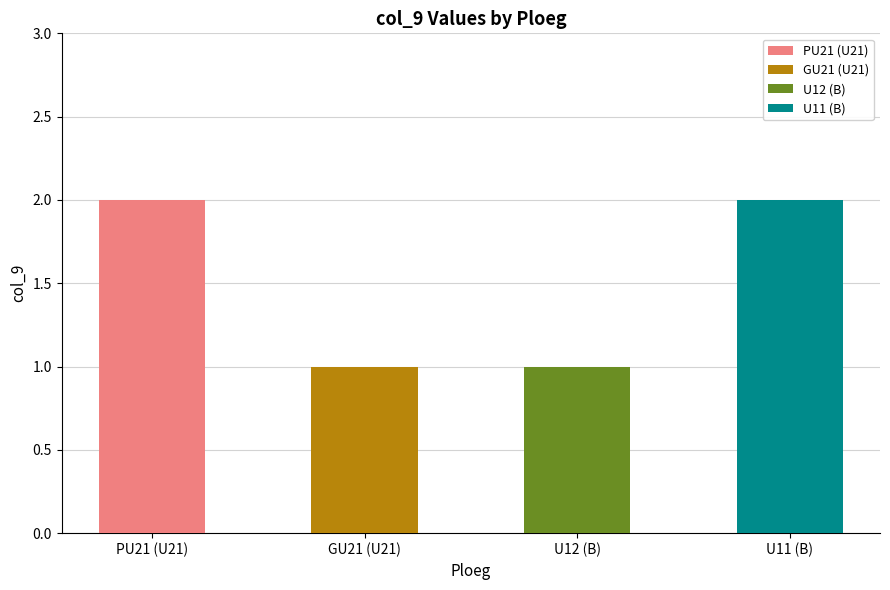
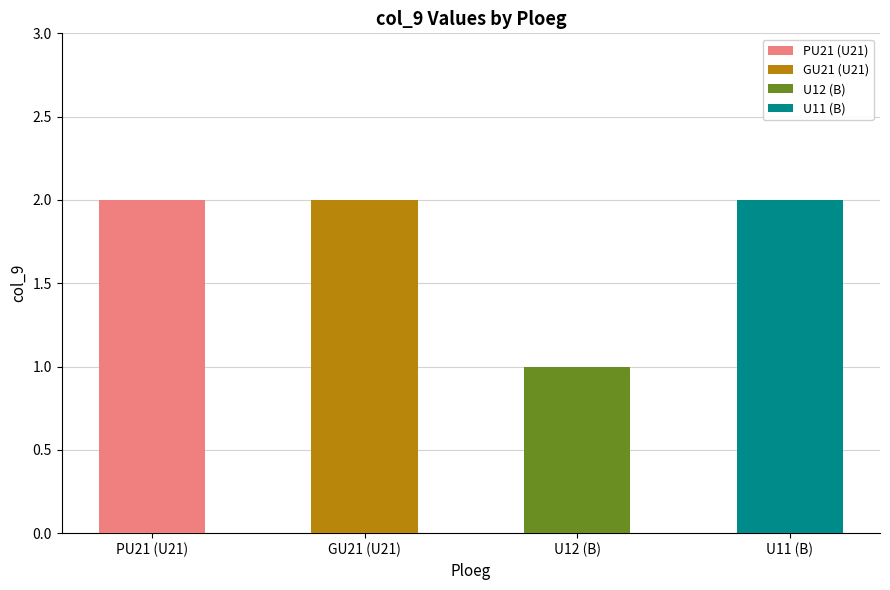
GU21 (U21): 1 -> 2
